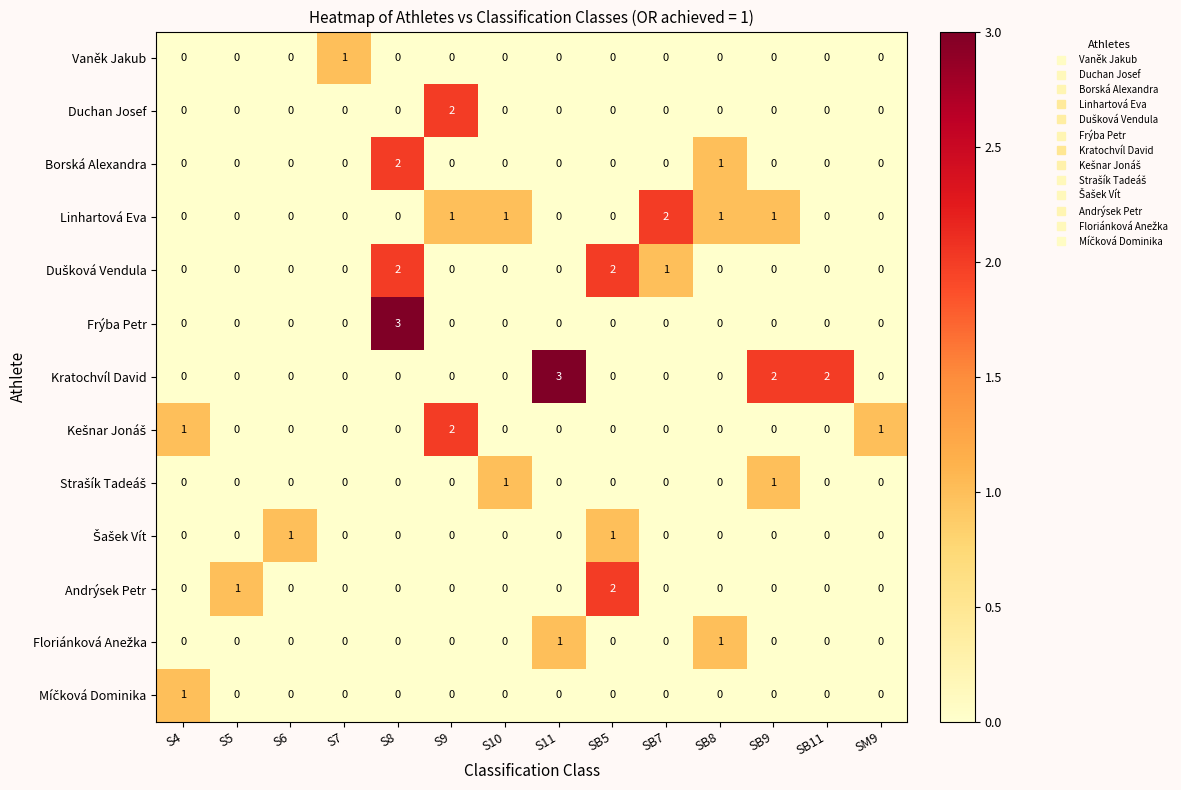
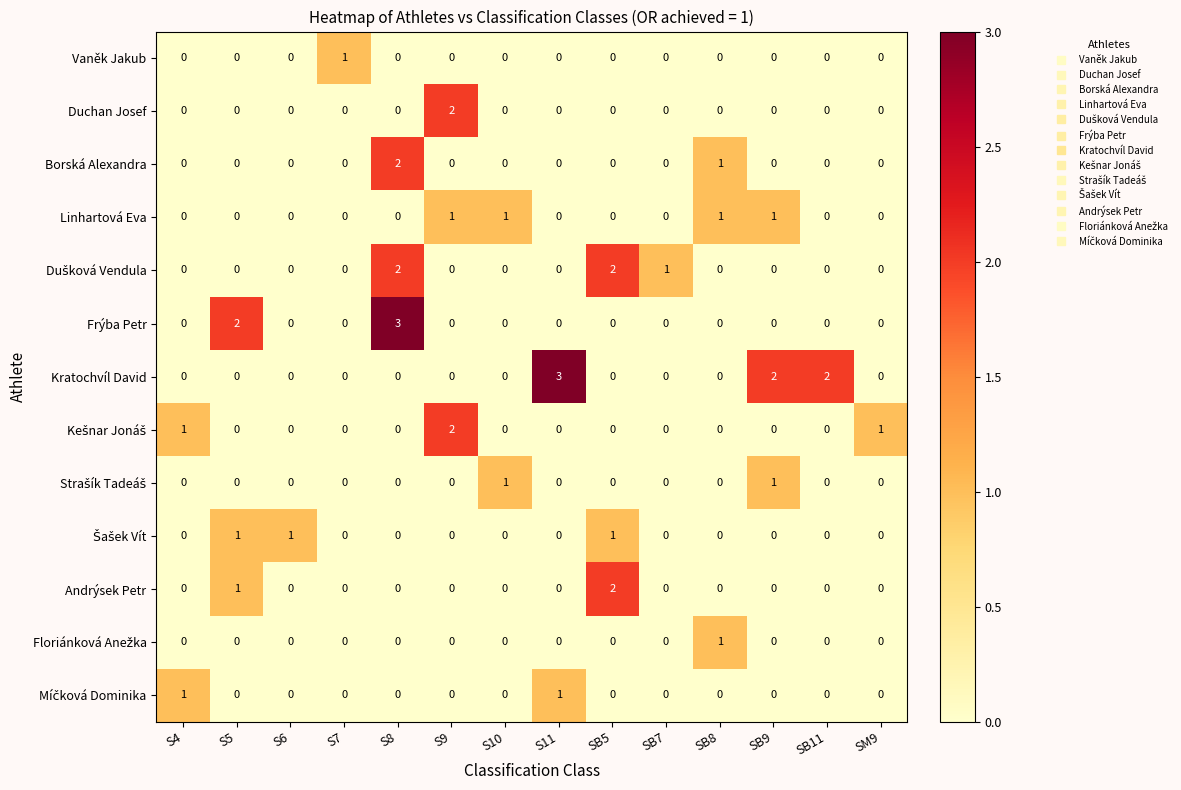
Linhartová Eva, SB7: 2 -> 0
Frýba Petr, S5: 0 -> 2
Šašek Vít, S5: 0 -> 1
Floriánková Anežka, S11: 1 -> 0
Míčková Dominika, S11: 0 -> 1
